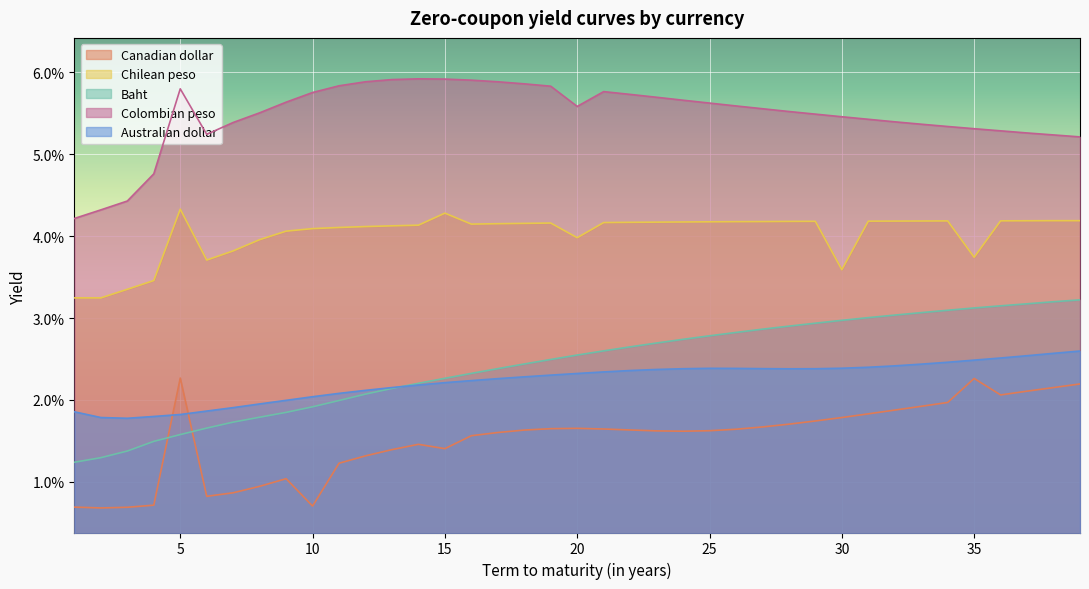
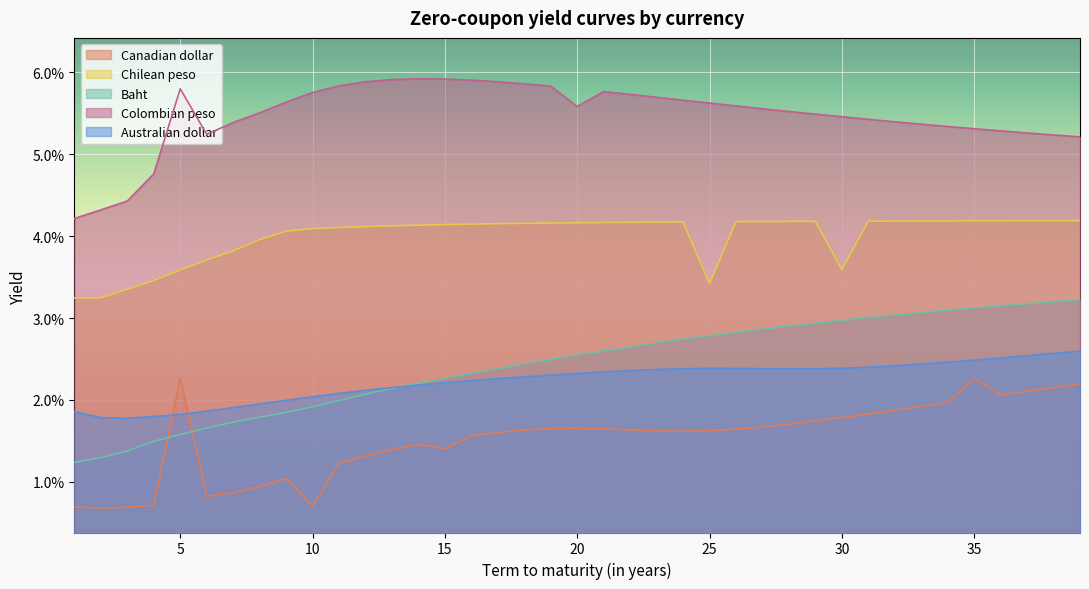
Chilean peso, 5: 4.3% -> 3.6%
Chilean peso, 15: 4.3% -> 4.1%
Chilean peso, 20: 4.0% -> 4.2%
Chilean peso, 25: 4.2% -> 3.4%
Chilean peso, 35: 3.7% -> 4.2%
